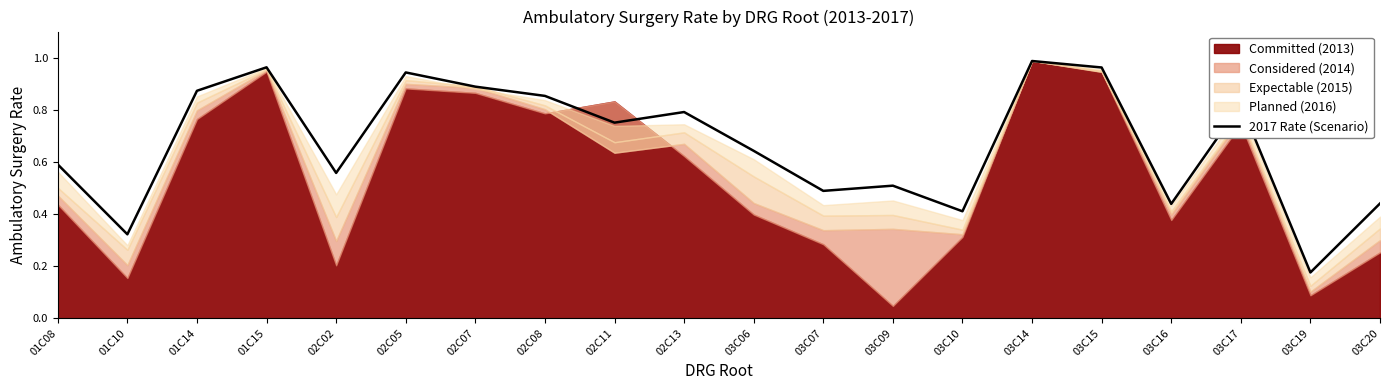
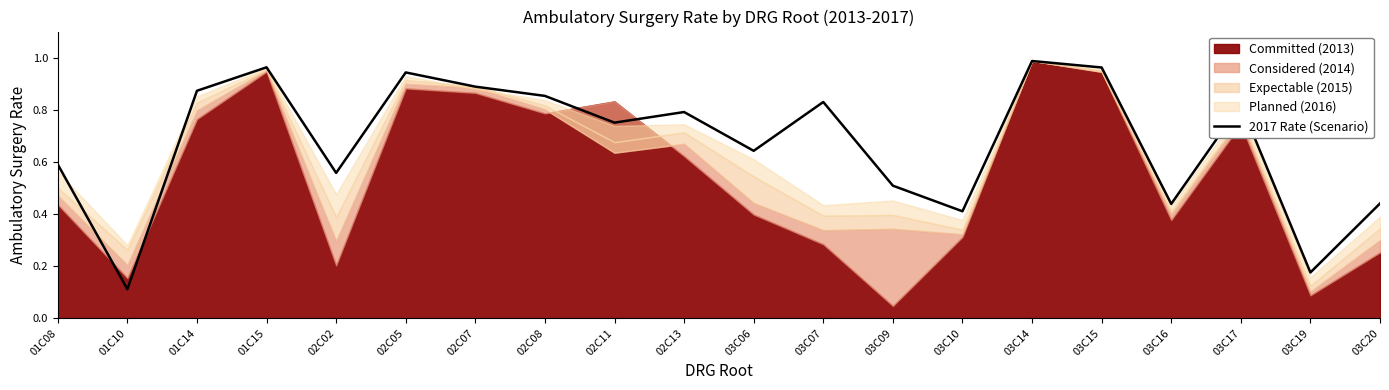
2017 Rate (Scenario), 01C10: 0.32 -> 0.11
2017 Rate (Scenario), 03C07: 0.49 -> 0.83
